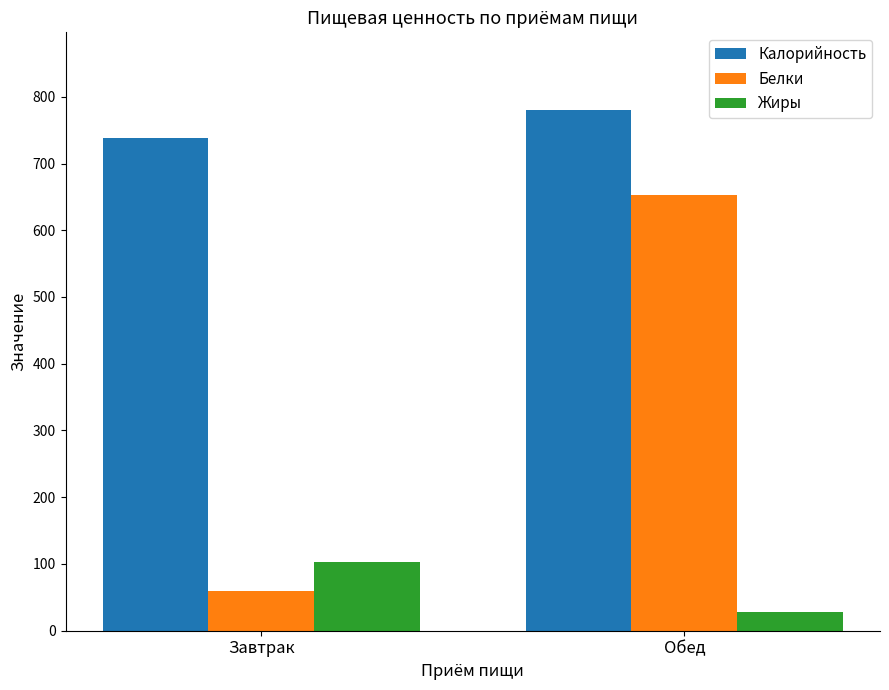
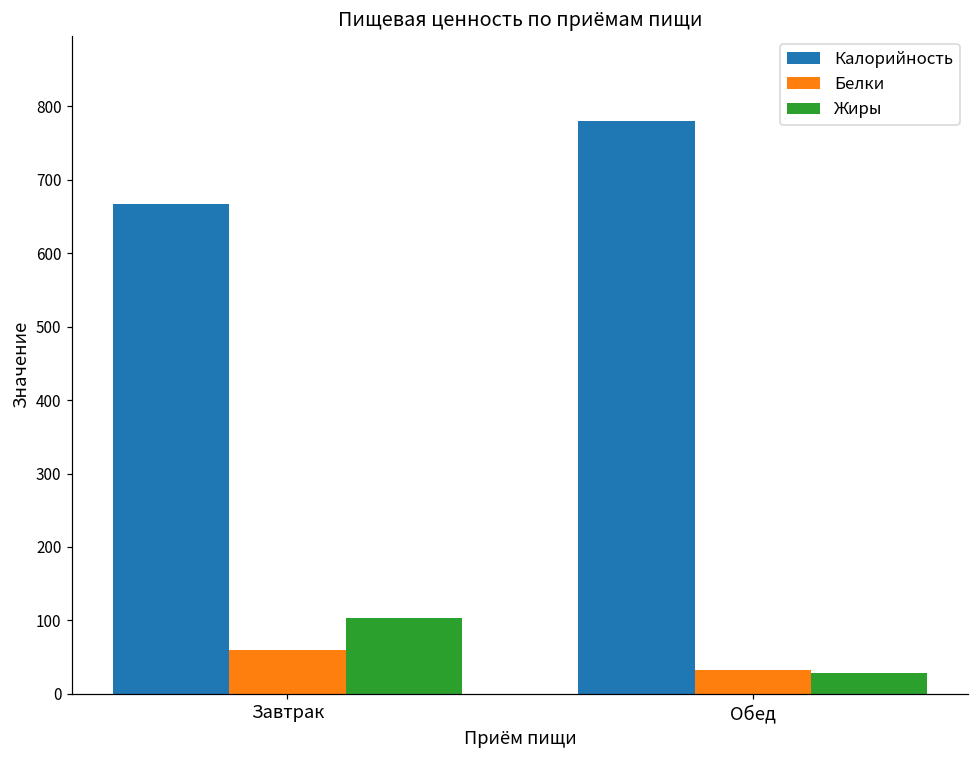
Калорийность, Завтрак: 740 -> 670
Белки, Обед: 650 -> 30
